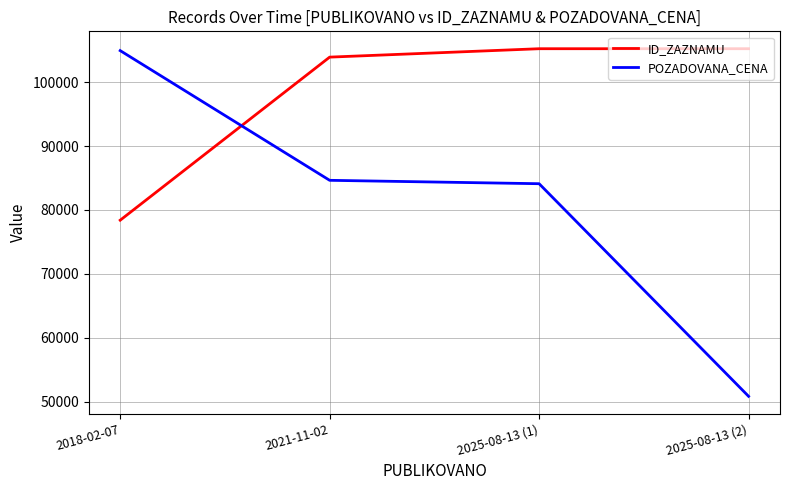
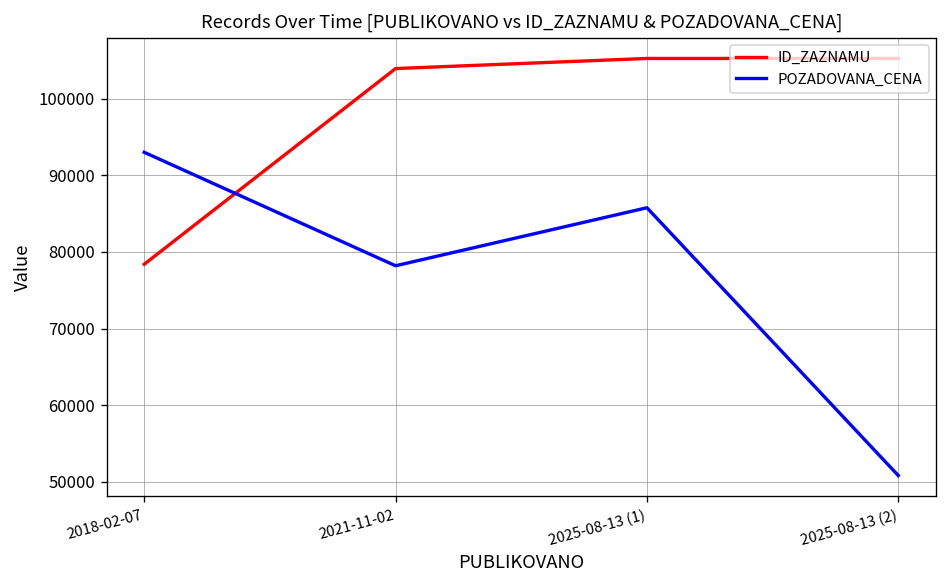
POZADOVANA_CENA, 2018-02-07: 105000 -> 93000
POZADOVANA_CENA, 2021-11-02: 85000 -> 78000
POZADOVANA_CENA, 2025-08-13 (1): 84000 -> 86000
